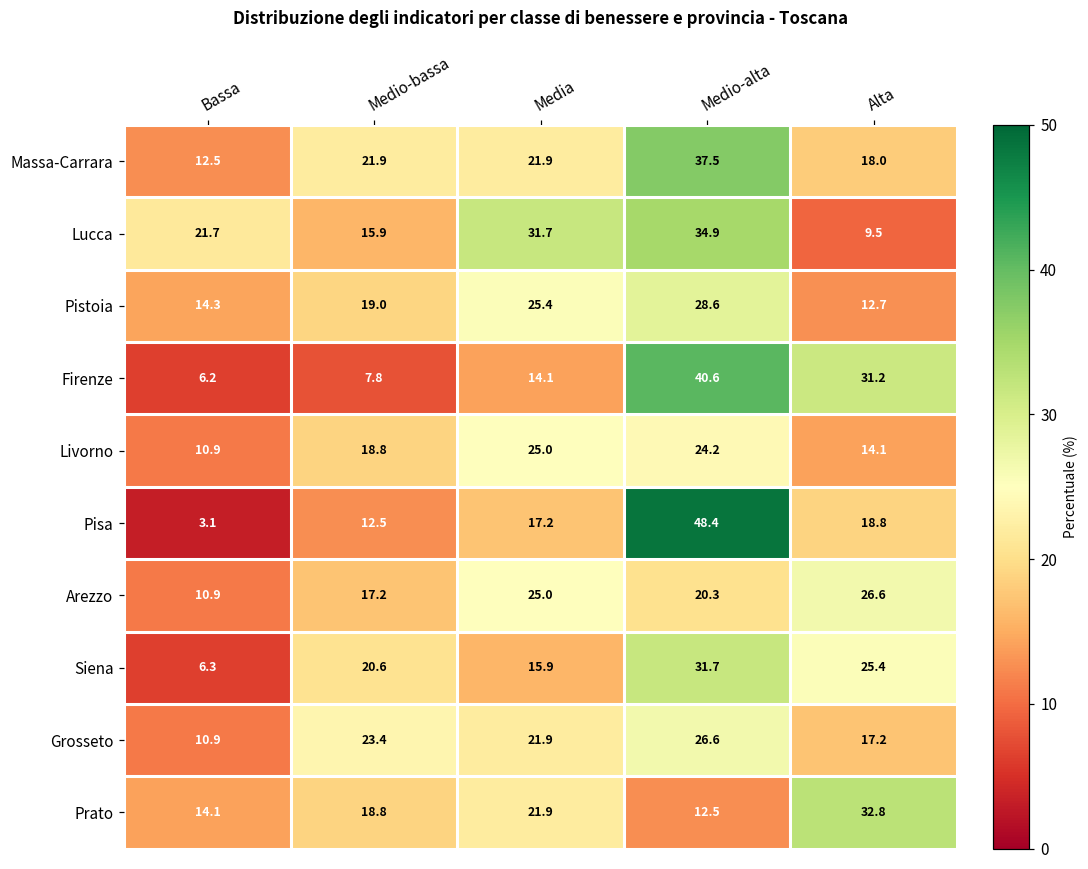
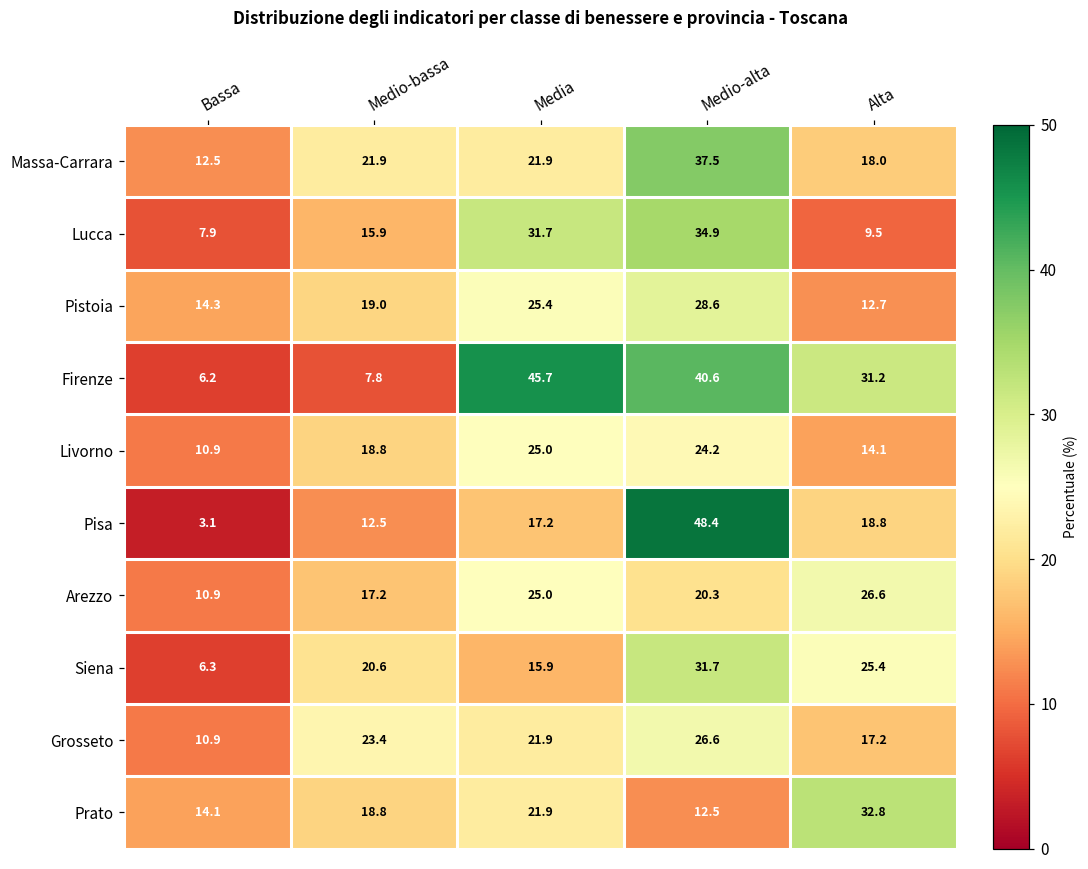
Lucca, Bassa: 21.7 -> 7.9
Firenze, Media: 14.1 -> 45.7
